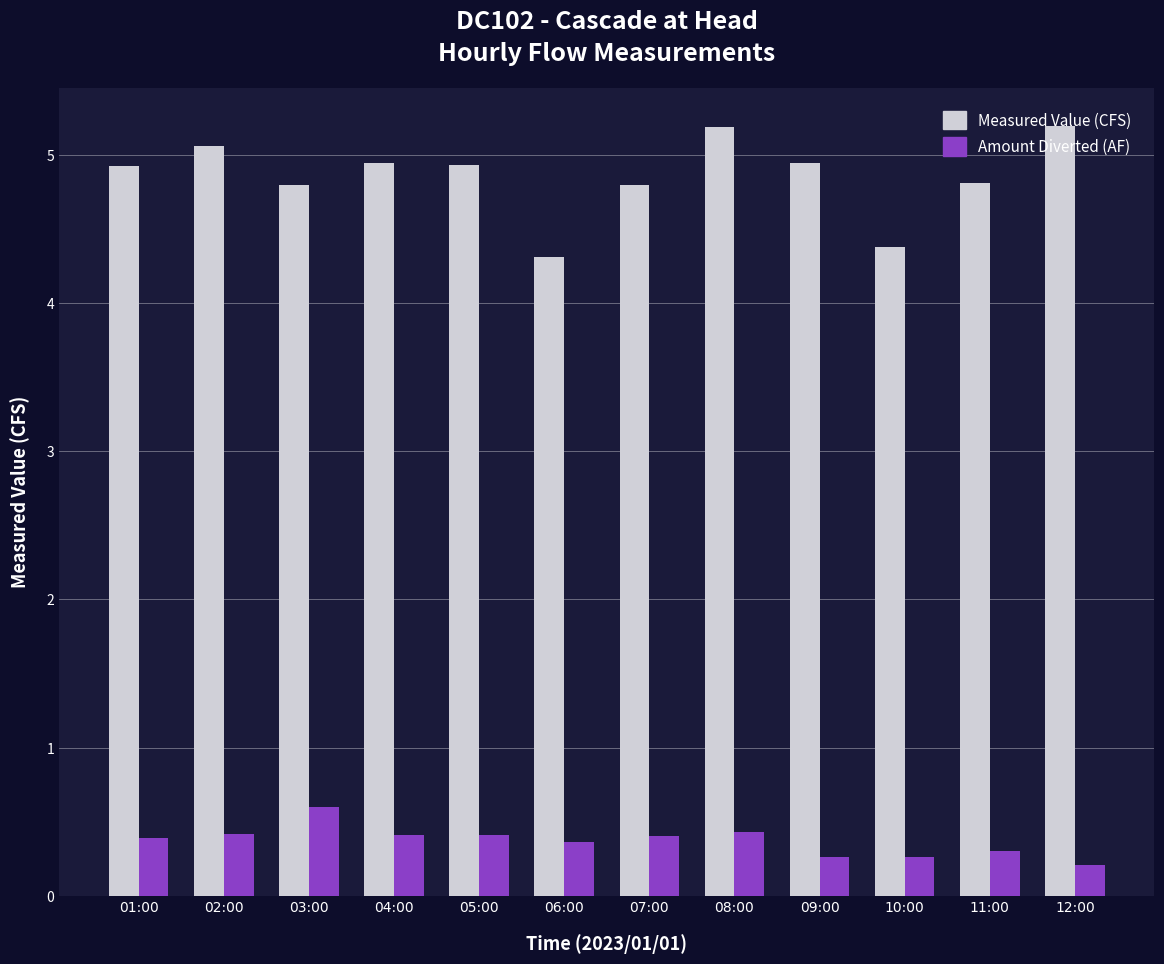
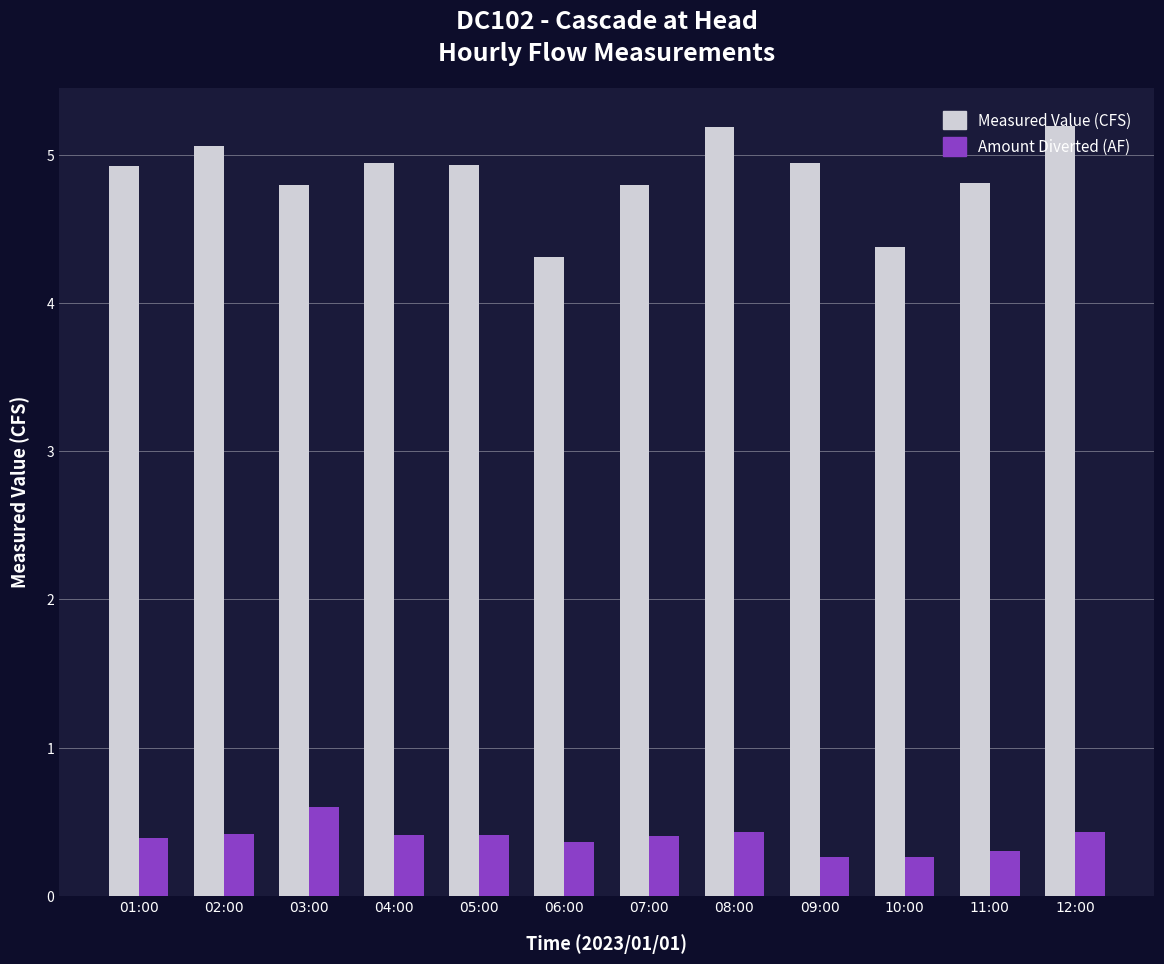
Amount Diverted (AF), 12:00: 0.21 -> 0.43
